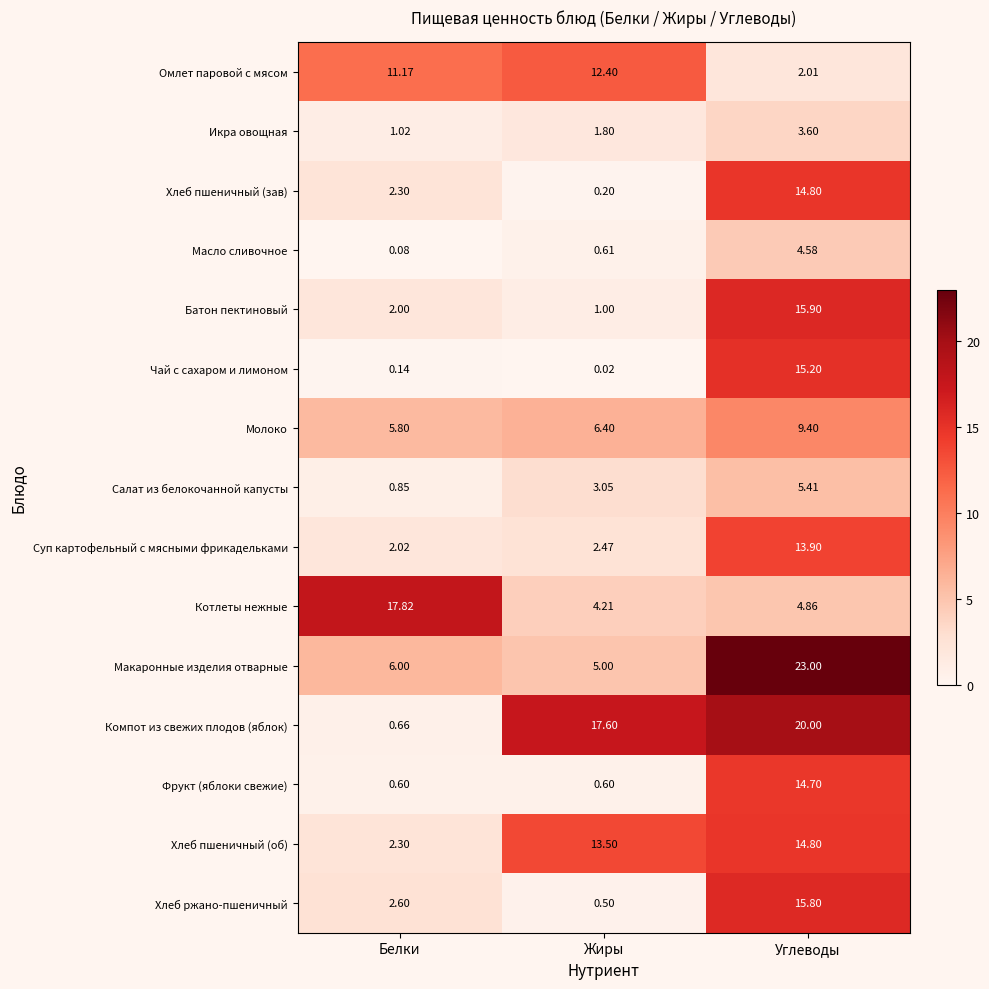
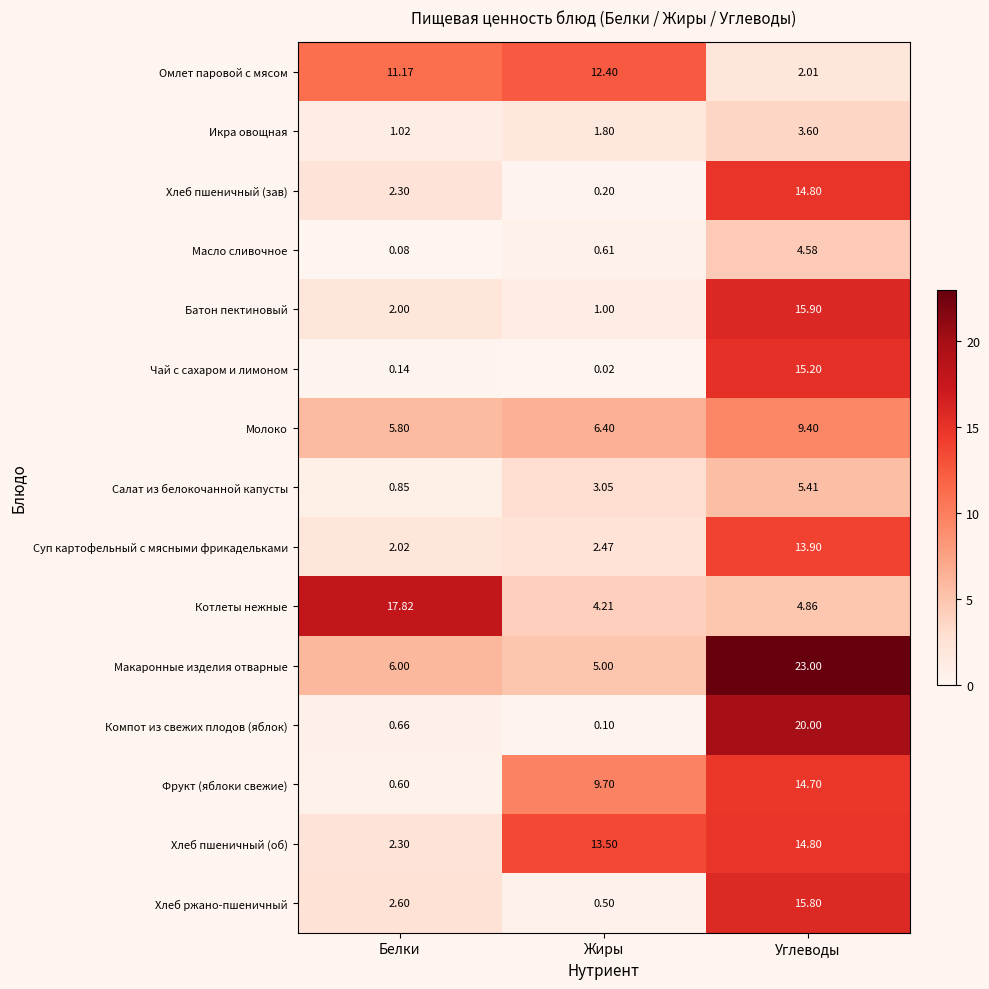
Компот из свежих плодов (яблок), Жиры: 17.60 -> 0.10
Фрукт (яблоки свежие), Жиры: 0.60 -> 9.70
